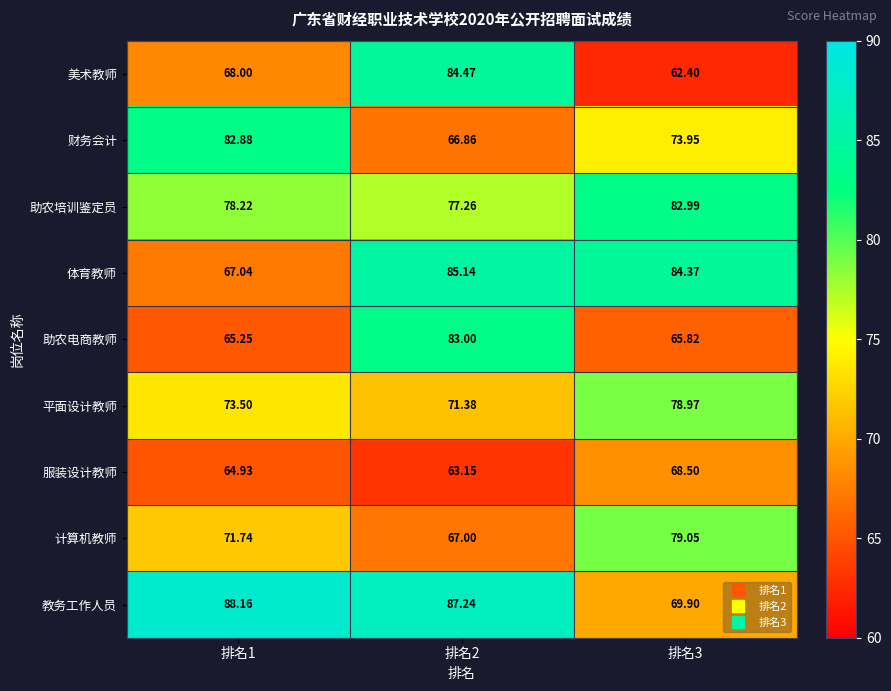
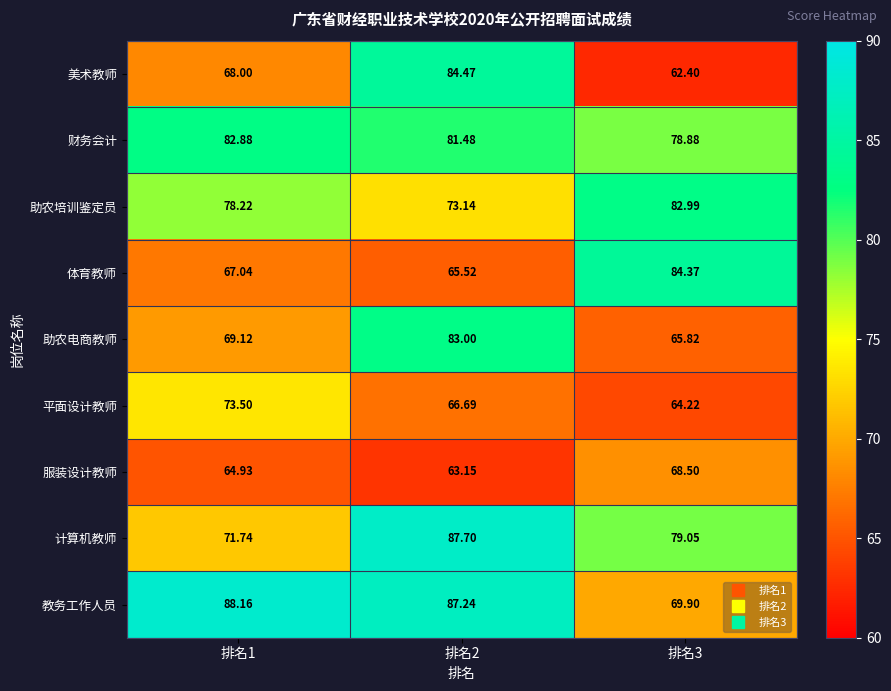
财务会计, 排名2: 66.86 -> 81.48
财务会计, 排名3: 73.95 -> 78.88
助农培训鉴定员, 排名2: 77.26 -> 73.14
体育教师, 排名2: 85.14 -> 65.52
助农电商教师, 排名1: 65.25 -> 69.12
平面设计教师, 排名2: 71.38 -> 66.69
平面设计教师, 排名3: 78.97 -> 64.22
计算机教师, 排名2: 67.00 -> 87.70
